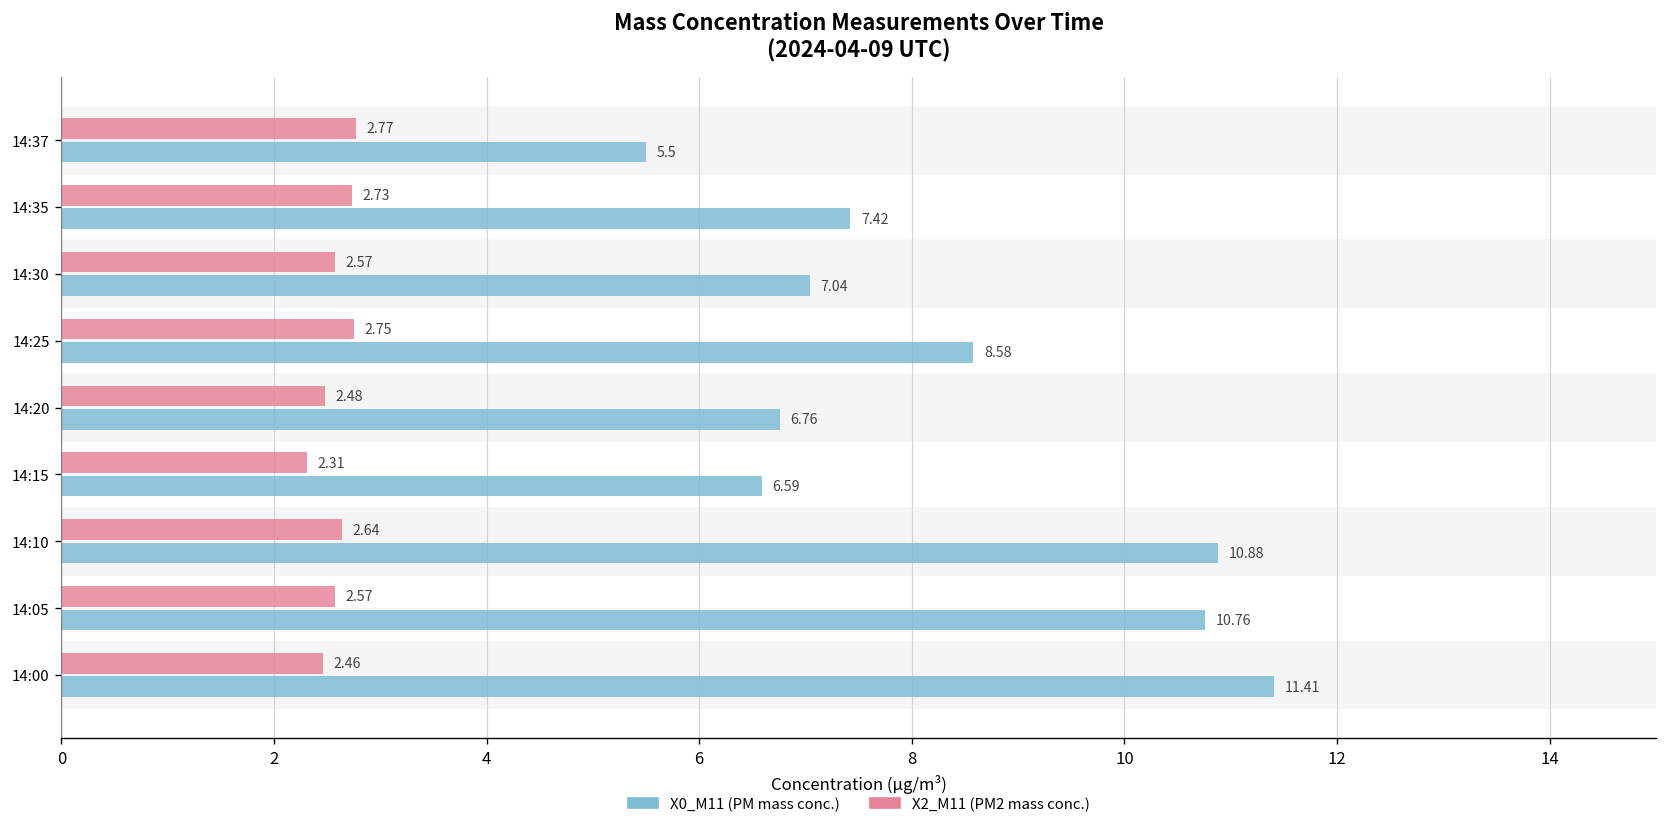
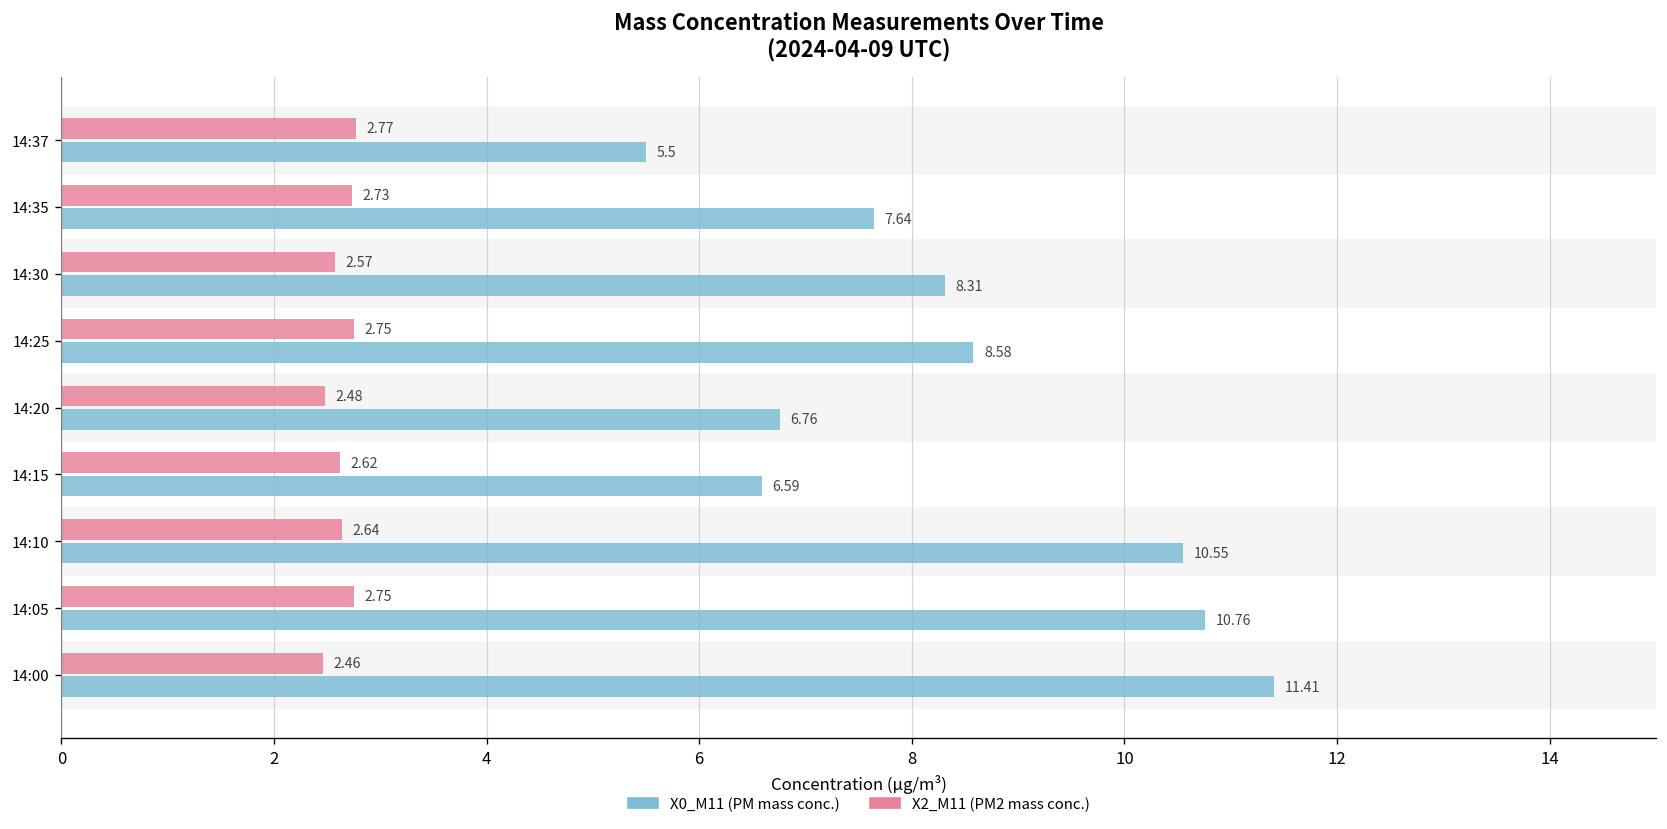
X0_M11 (PM mass conc.), 14:35: 7.42 -> 7.64
X0_M11 (PM mass conc.), 14:30: 7.04 -> 8.31
X2_M11 (PM2 mass conc.), 14:15: 2.31 -> 2.62
X0_M11 (PM mass conc.), 14:10: 10.88 -> 10.55
X2_M11 (PM2 mass conc.), 14:05: 2.57 -> 2.75
